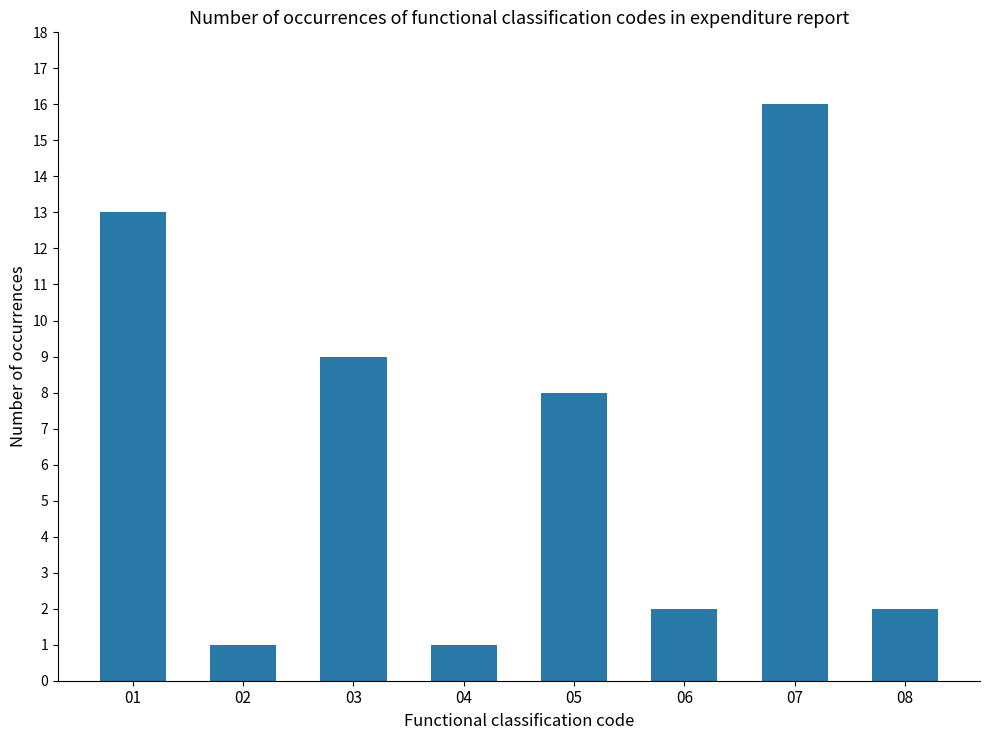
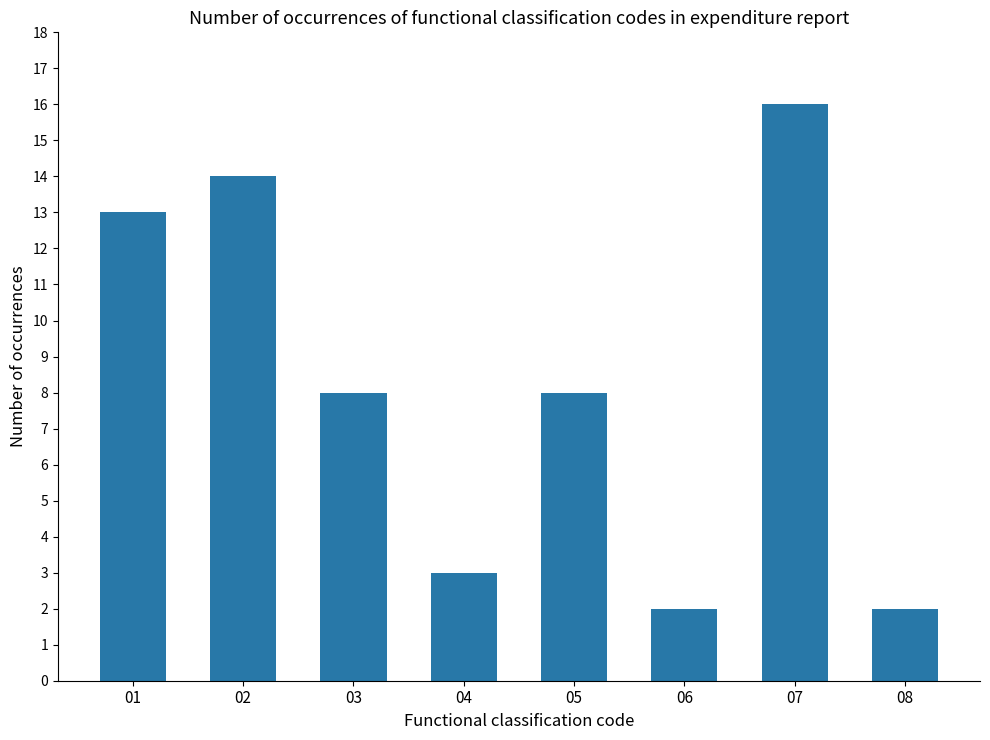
02: 1 -> 14
03: 9 -> 8
04: 1 -> 3
